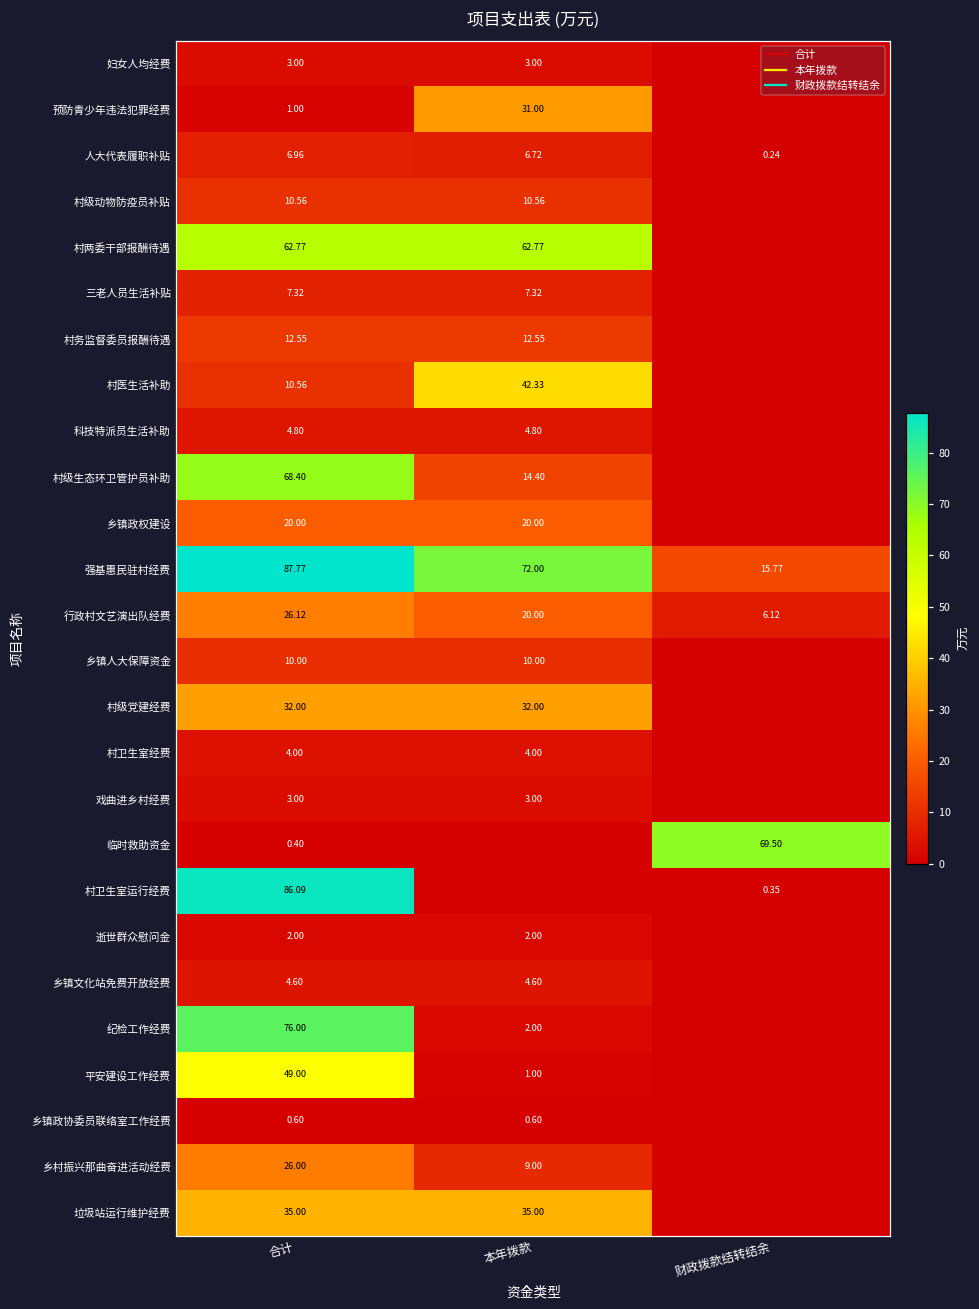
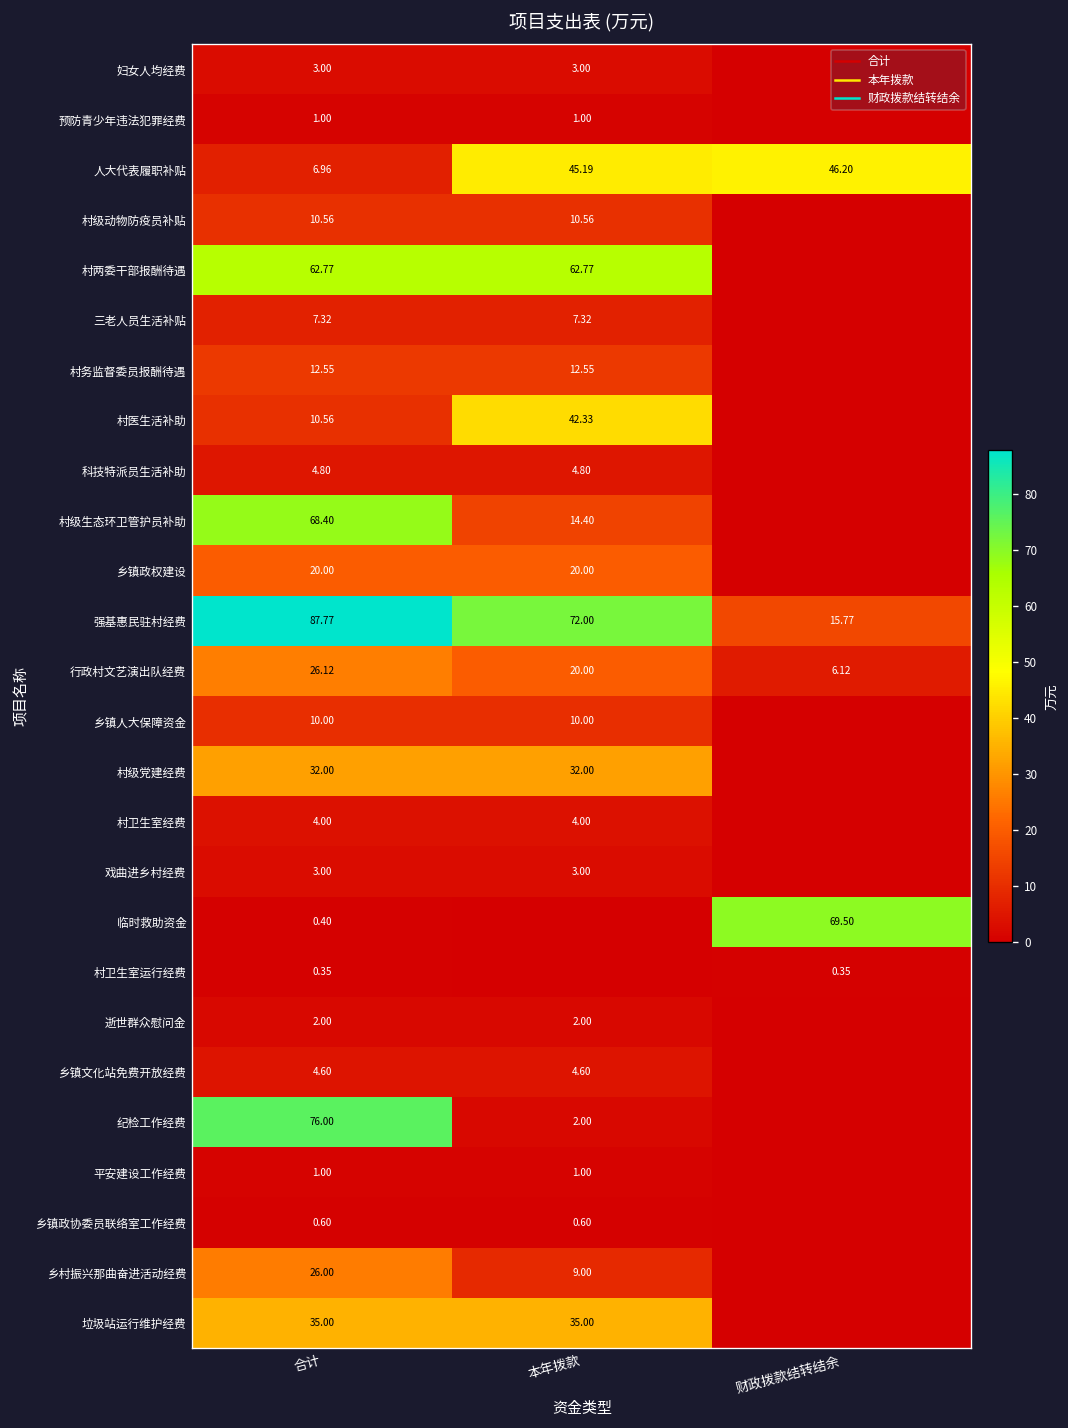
预防青少年违法犯罪经费, 本年拨款: 31.00 -> 1.00
人大代表履职补贴, 本年拨款: 6.72 -> 45.19
人大代表履职补贴, 财政拨款结转结余: 0.24 -> 46.20
村卫生室运行经费, 合计: 86.09 -> 0.35
平安建设工作经费, 合计: 49.00 -> 1.00
